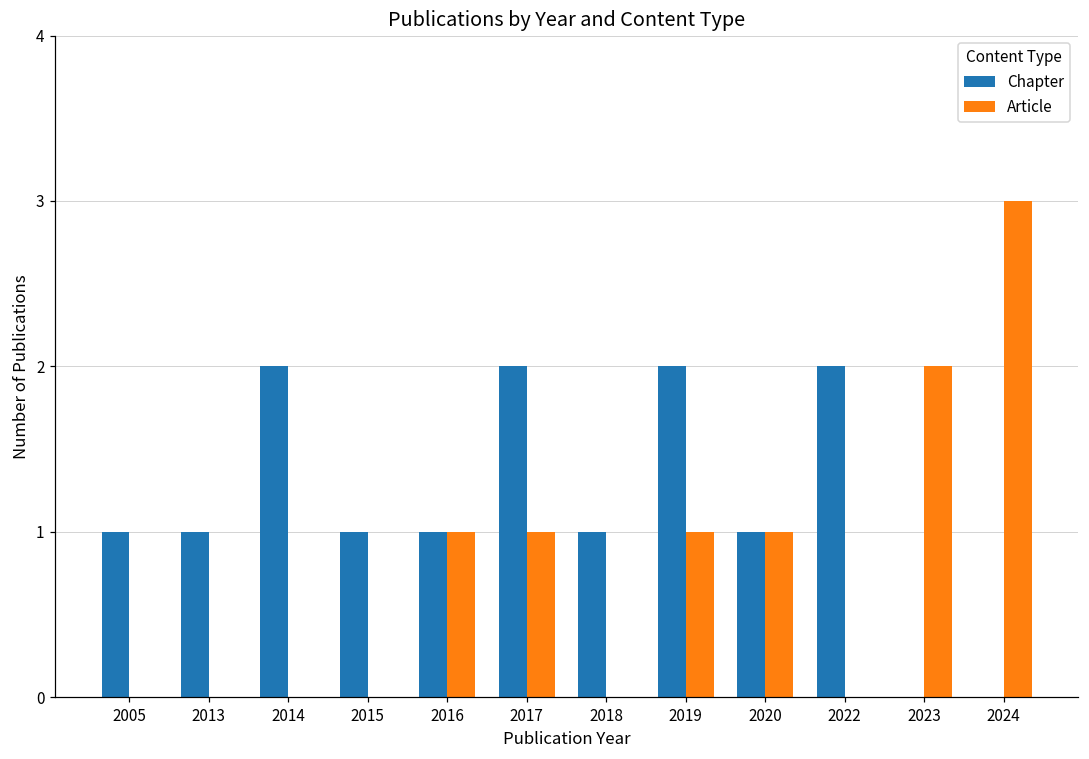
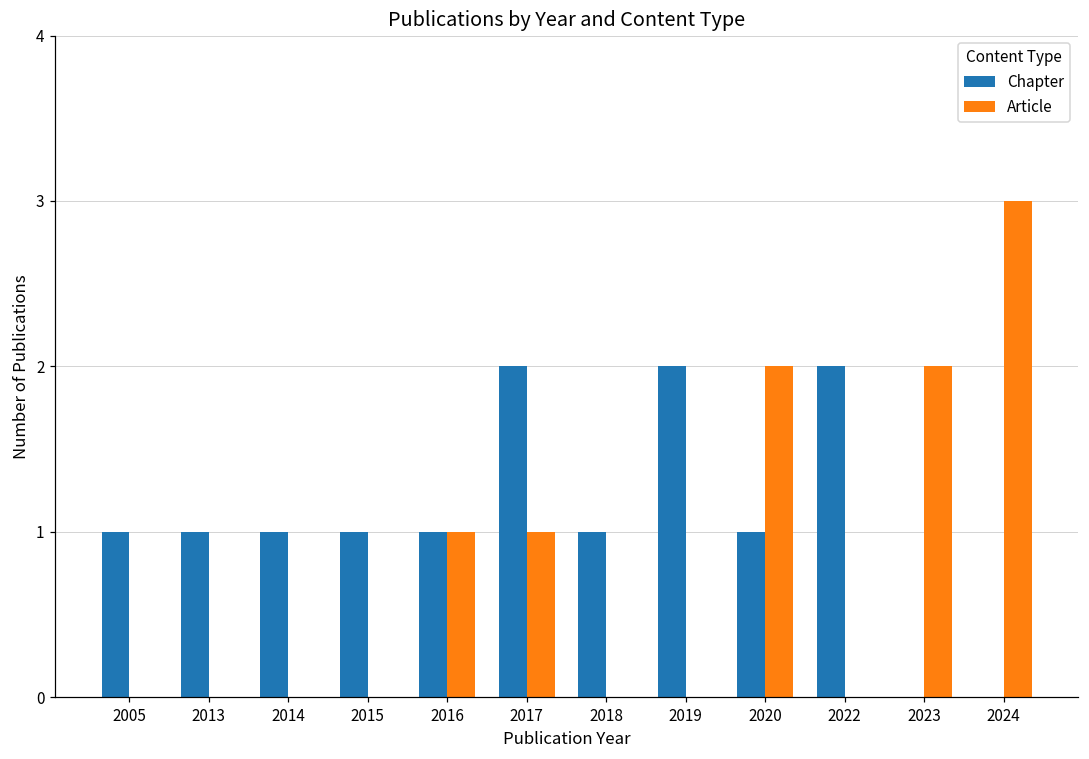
Chapter, 2014: 2 -> 1
Article, 2019: 1 -> 0
Article, 2020: 1 -> 2
